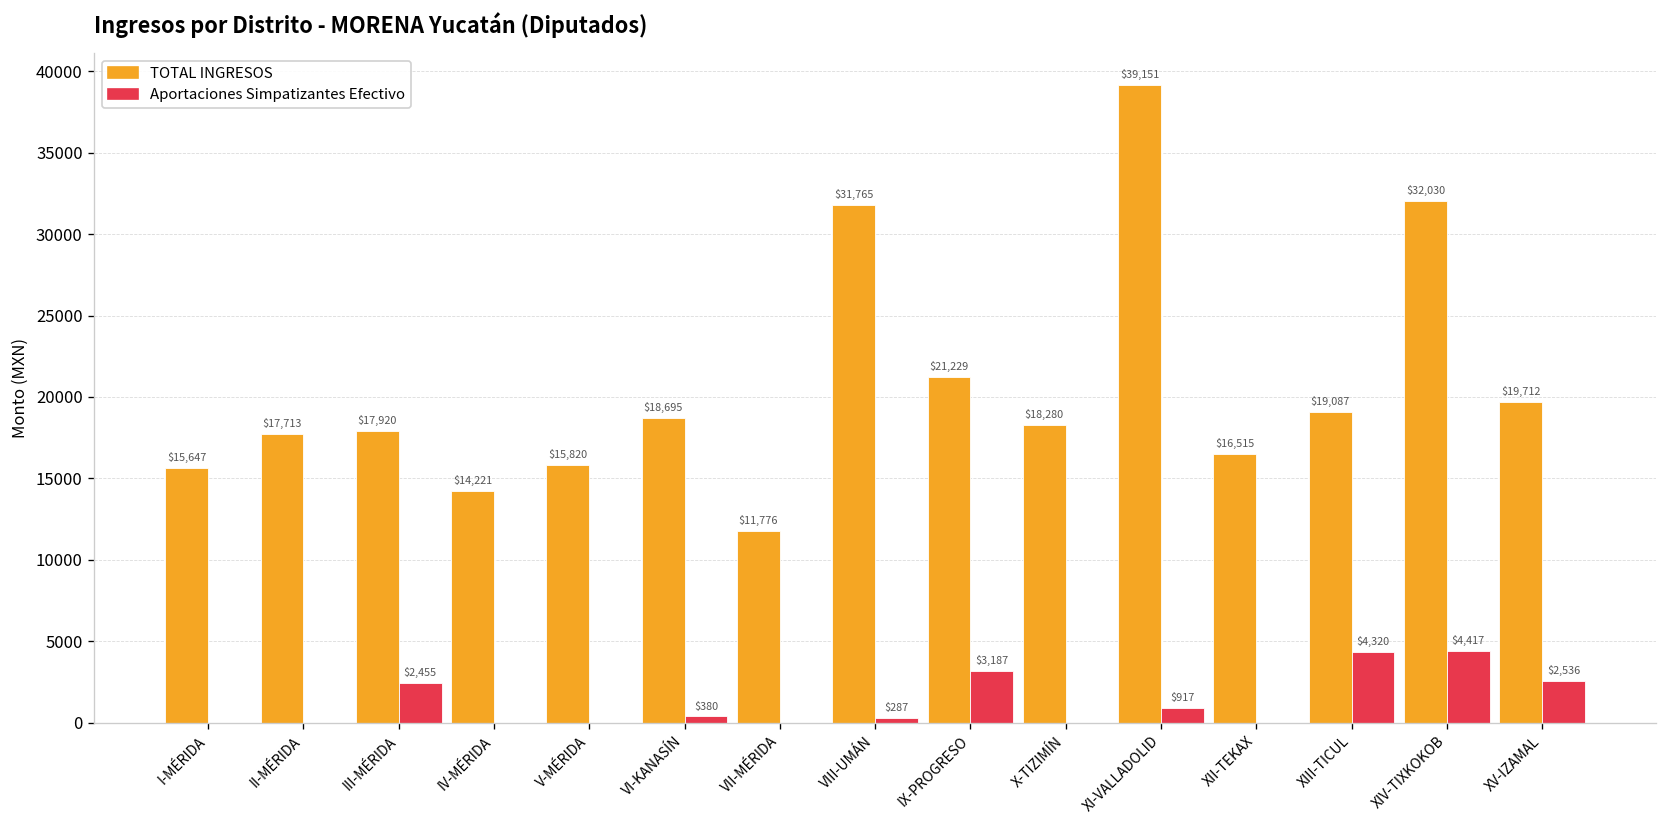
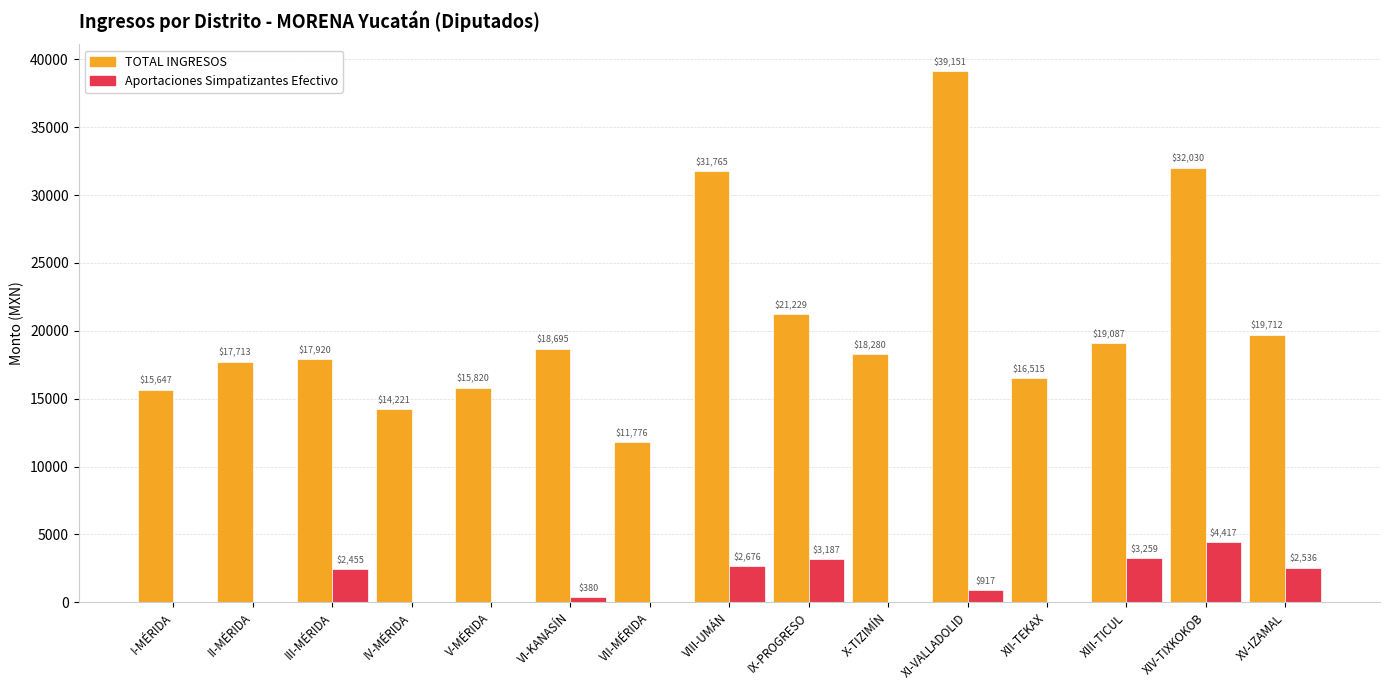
Aportaciones Simpatizantes Efectivo, VIII-UMÁN: $287 -> $2,676
Aportaciones Simpatizantes Efectivo, XIII-TICUL: $4,320 -> $3,259
